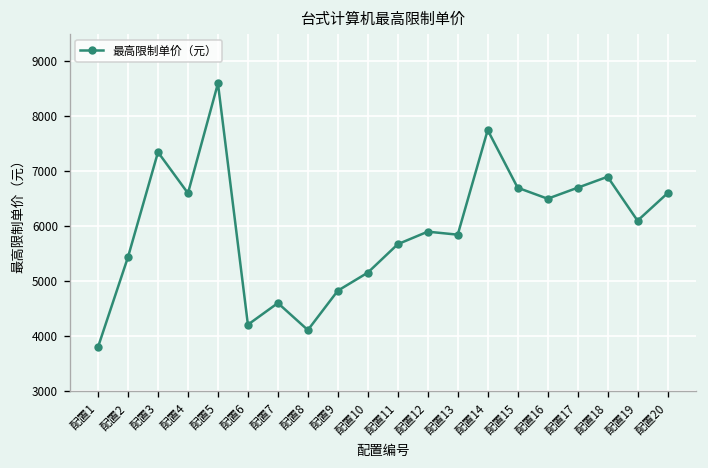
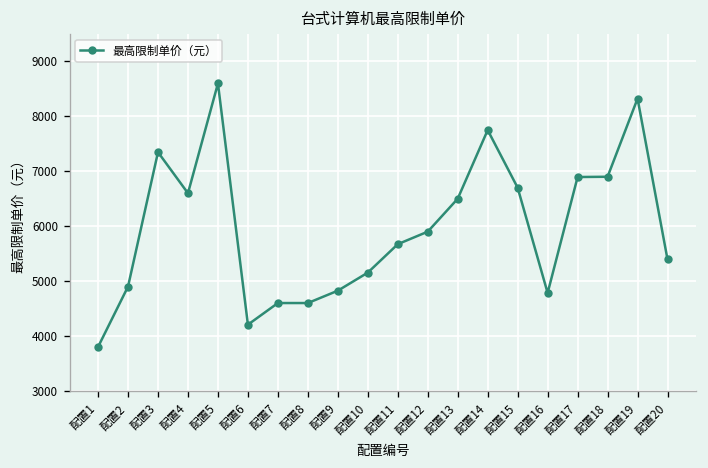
配置2: 5400 -> 4900
配置8: 4100 -> 4600
配置13: 5800 -> 6500
配置16: 6500 -> 4800
配置17: 6700 -> 6900
配置19: 6100 -> 8300
配置20: 6600 -> 5400
